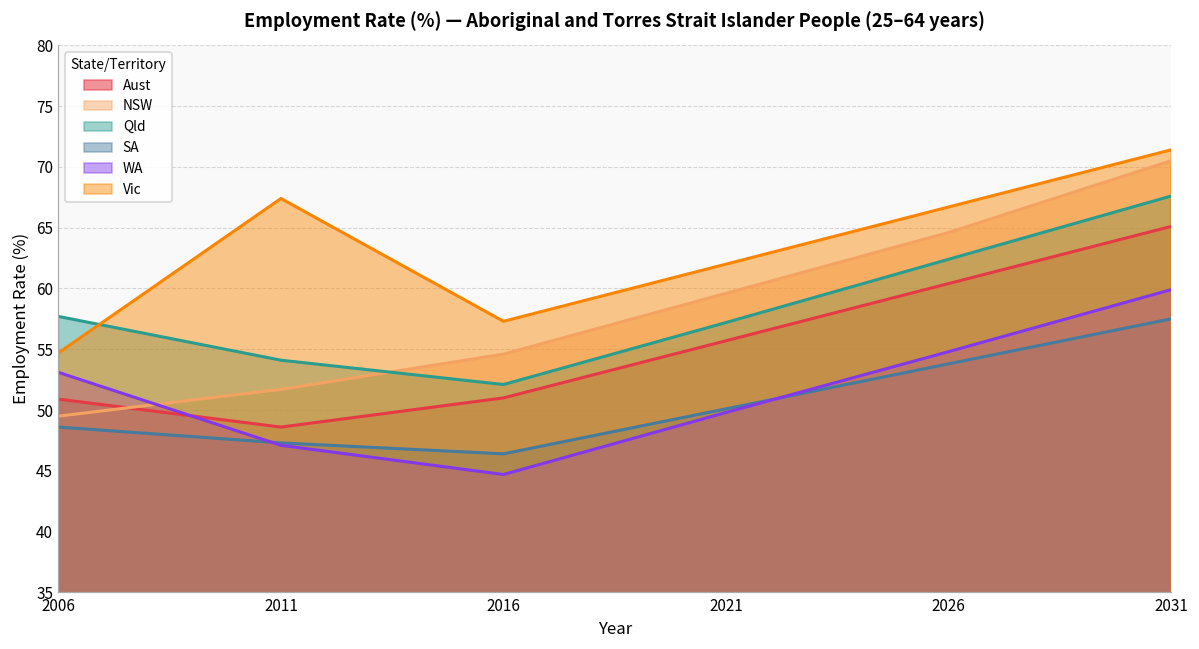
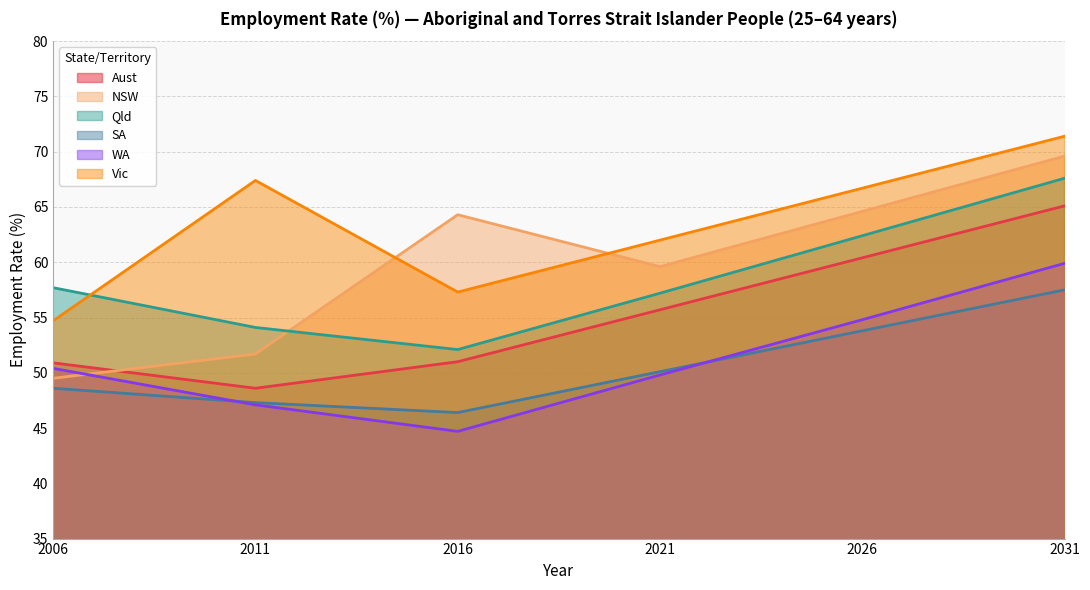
WA, 2006: 53.1 -> 50.4
NSW, 2016: 54.6 -> 64.3
NSW, 2031: 70.5 -> 69.6
